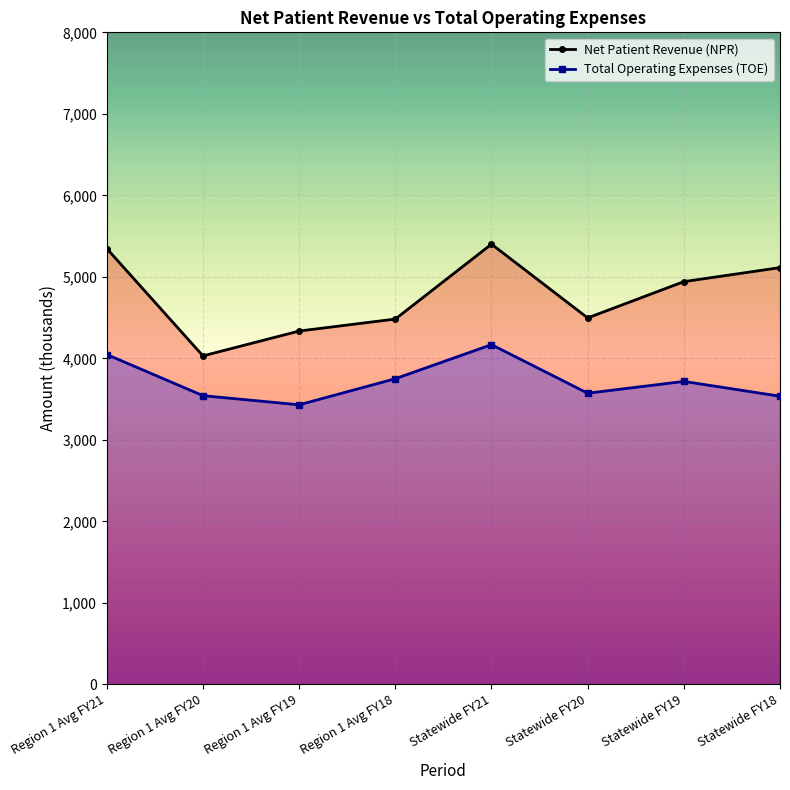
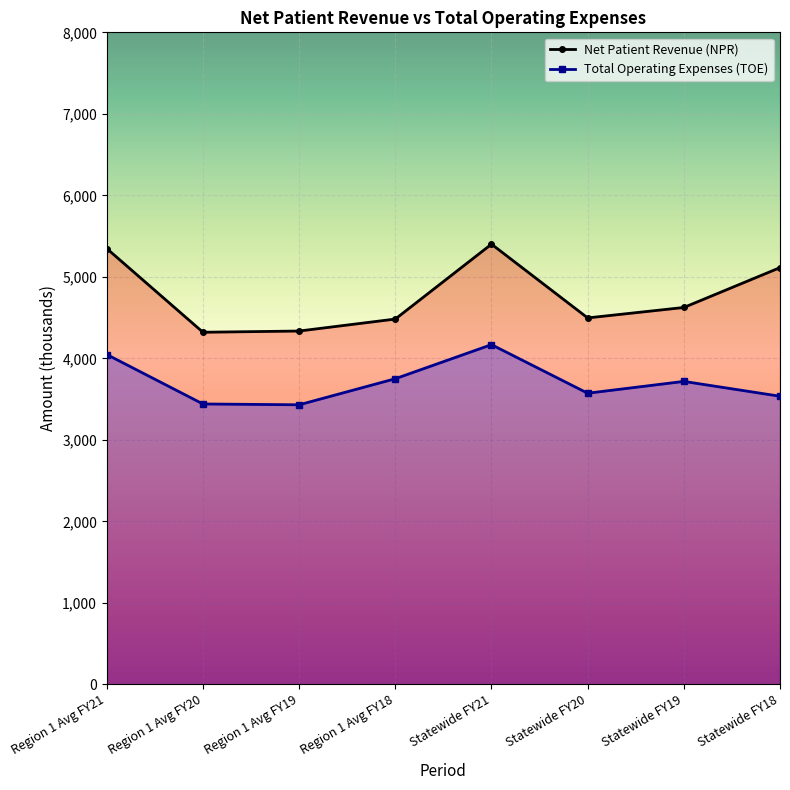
Net Patient Revenue (NPR), Region 1 Avg FY20: 4,000 -> 4,300
Total Operating Expenses (TOE), Region 1 Avg FY20: 3,500 -> 3,400
Net Patient Revenue (NPR), Statewide FY19: 4,900 -> 4,600
